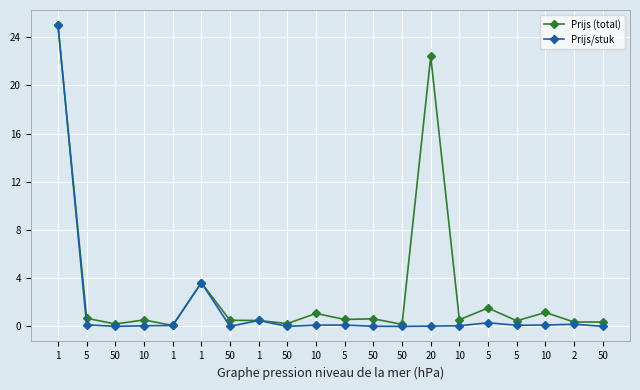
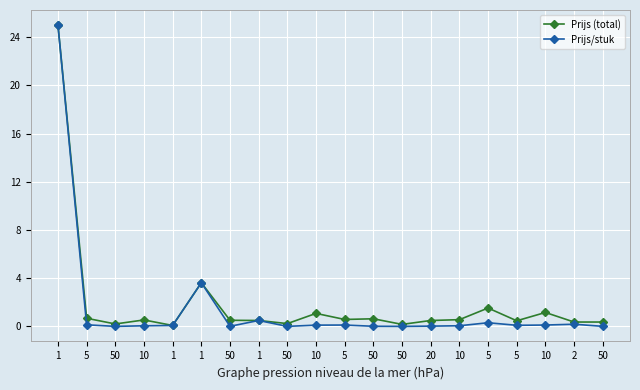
Prijs (total), 20: 22.4 -> 0.5
